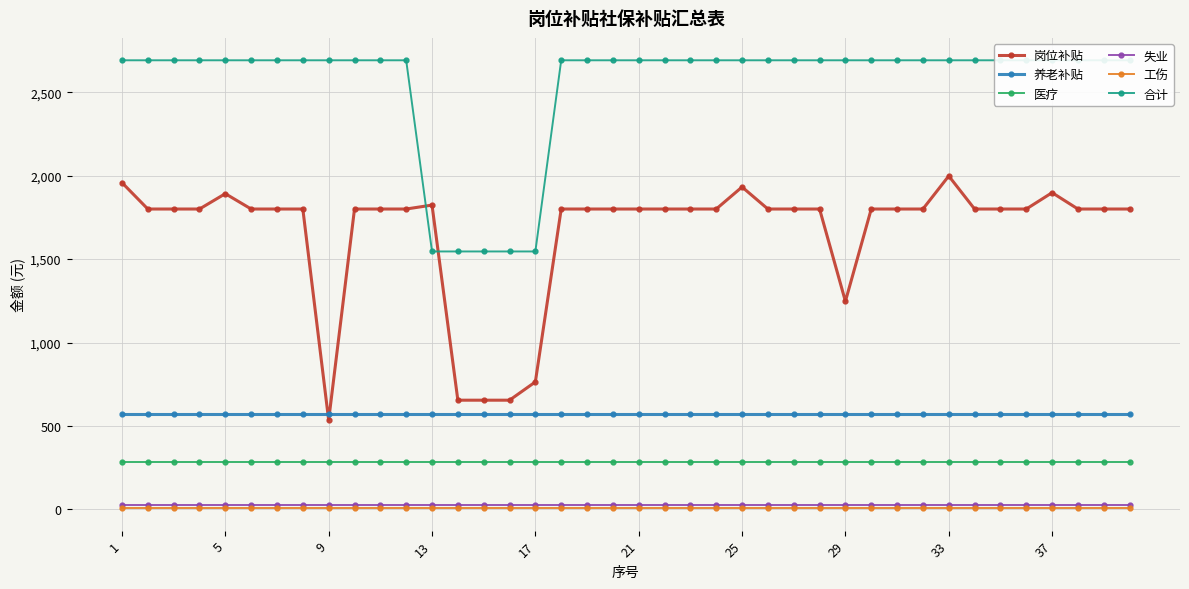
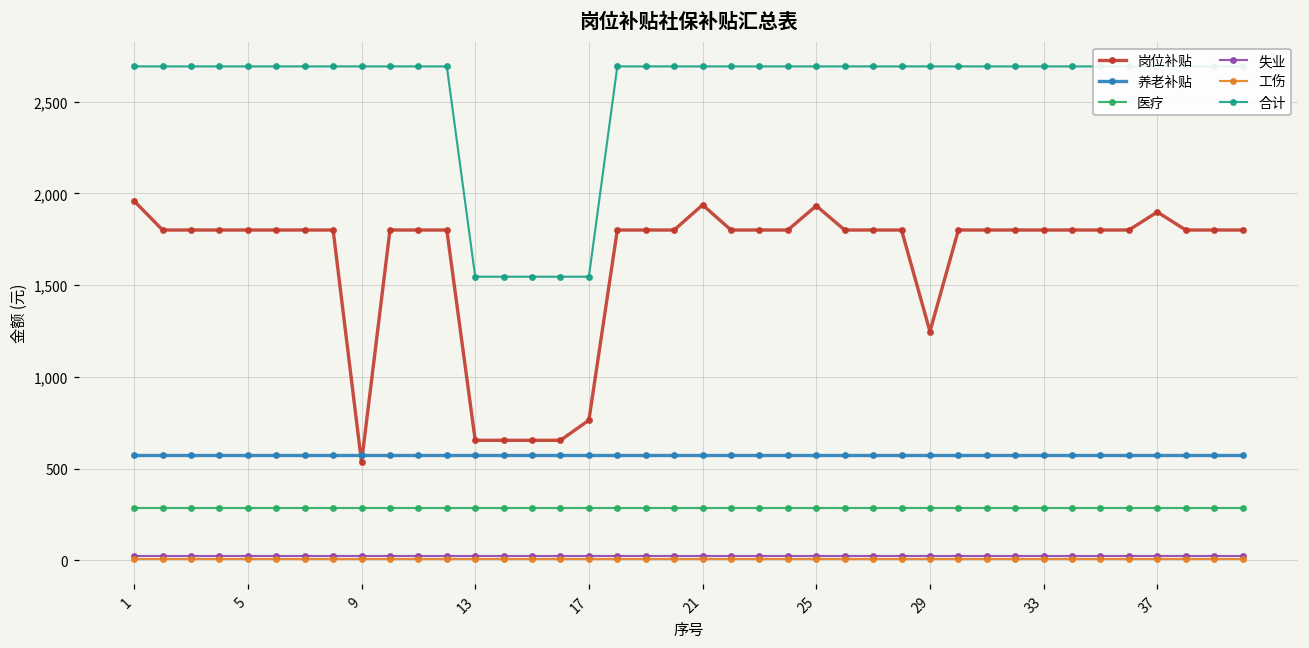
岗位补贴, 5: 1,890 -> 1,800
岗位补贴, 13: 1,820 -> 650
岗位补贴, 21: 1,800 -> 1,940
岗位补贴, 33: 2,000 -> 1,800
